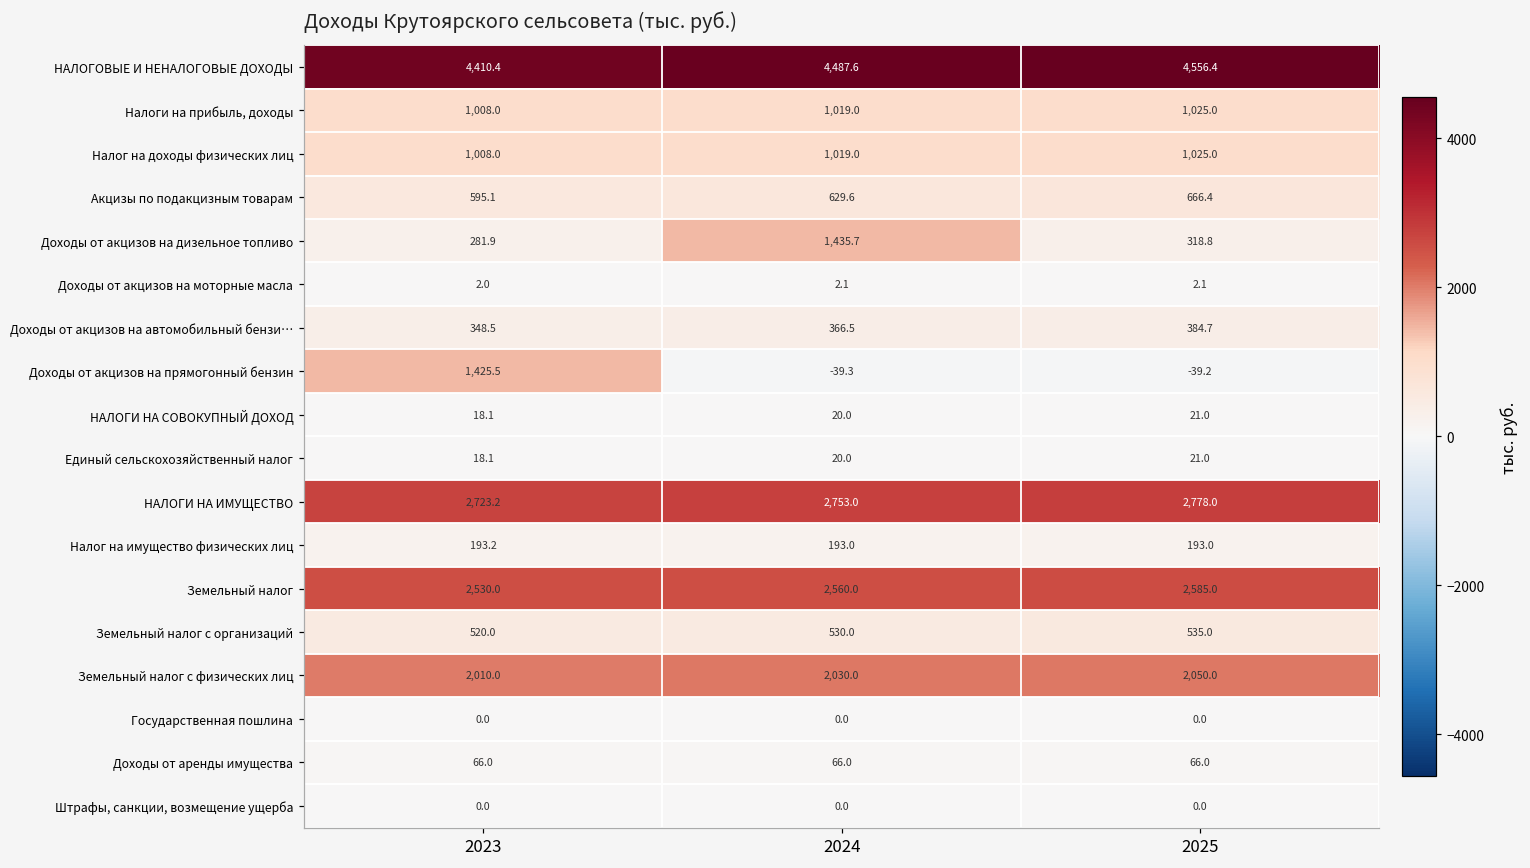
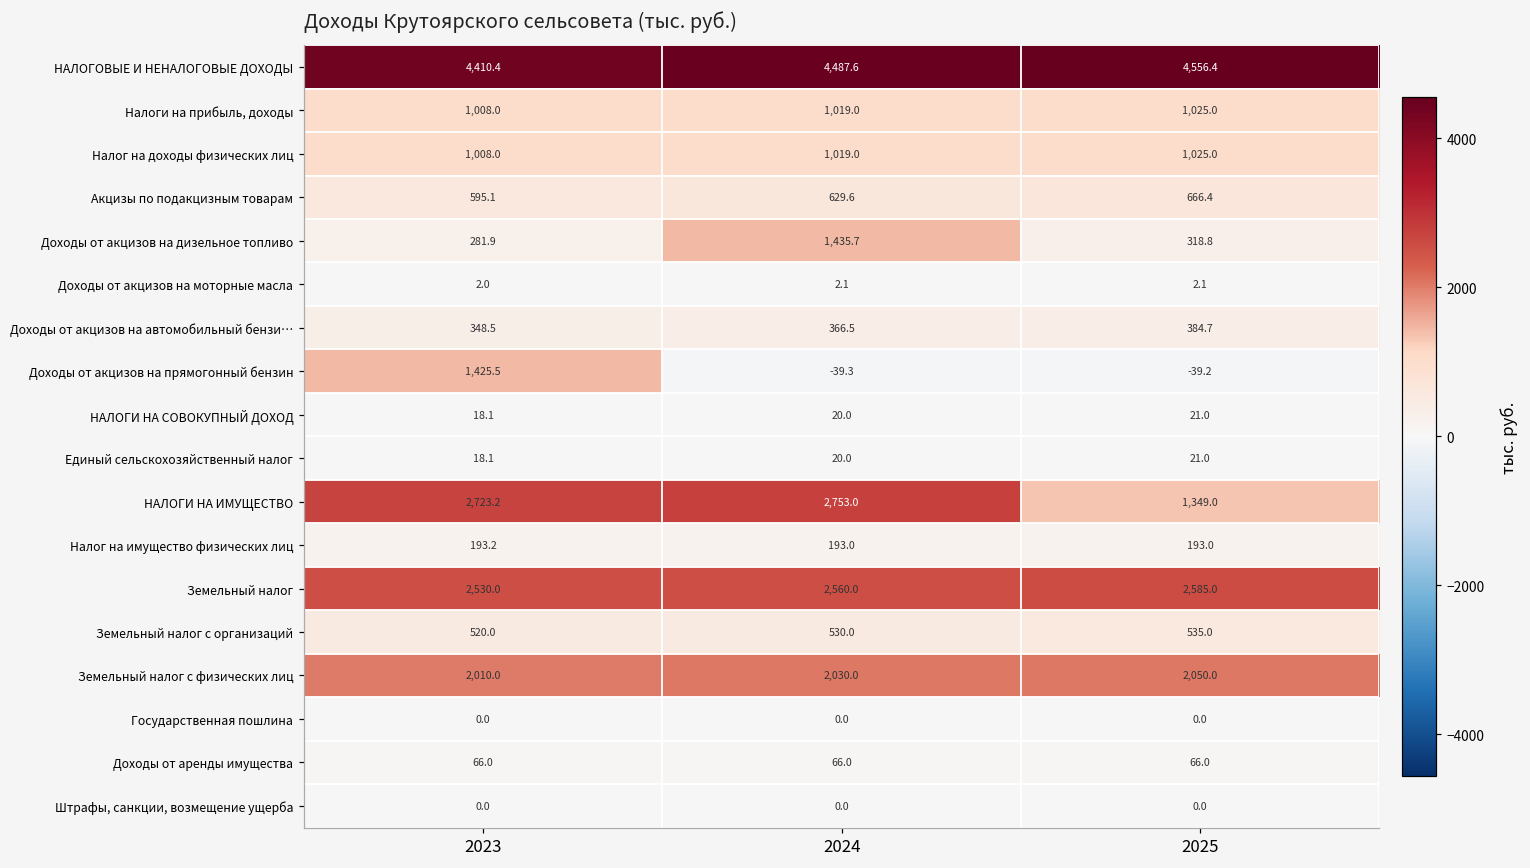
НАЛОГИ НА ИМУЩЕСТВО, 2025: 2,778.0 -> 1,349.0
